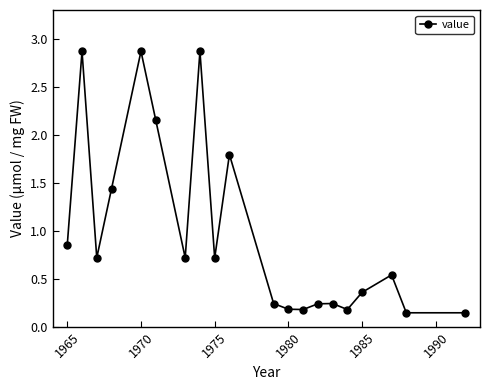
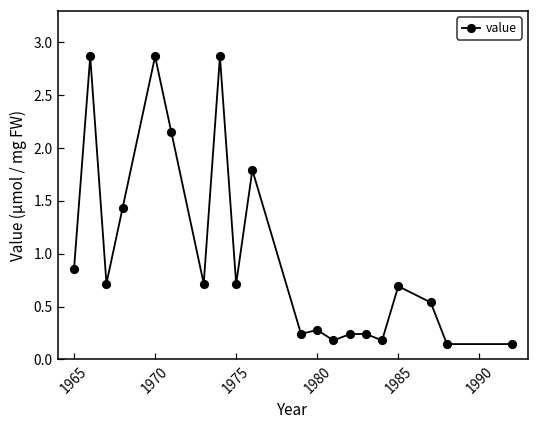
1980: 0.2 -> 0.3
1985: 0.4 -> 0.7
